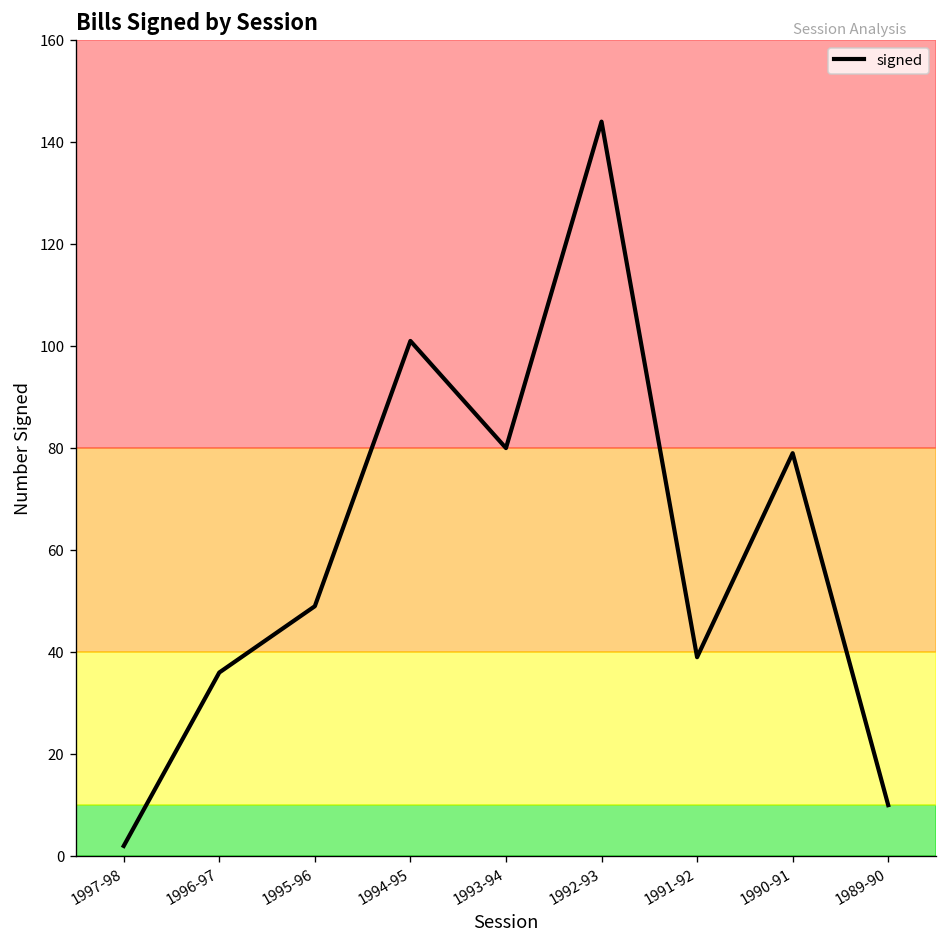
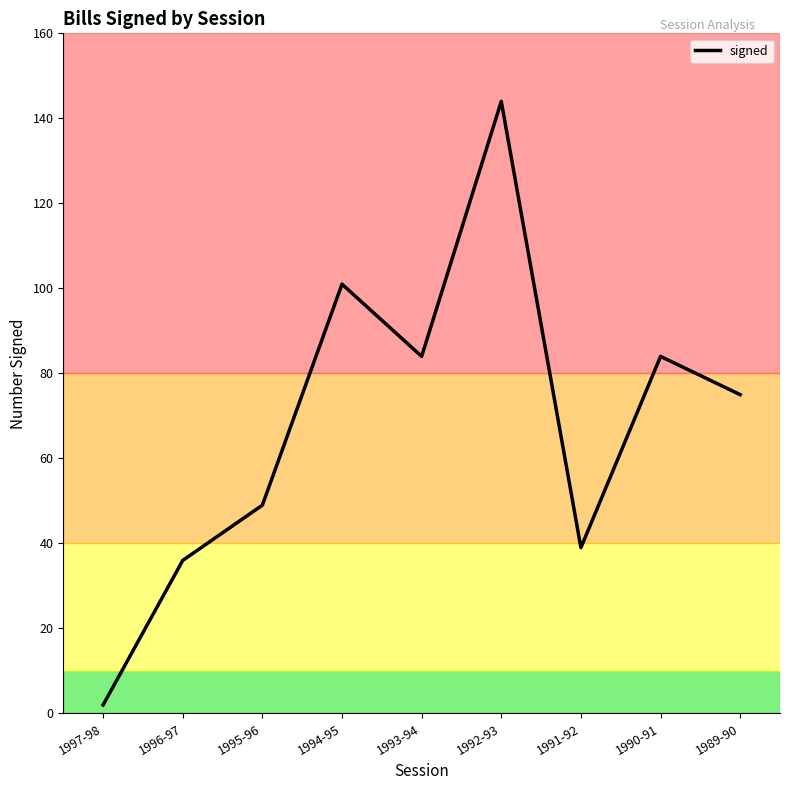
1993-94: 80 -> 84
1990-91: 79 -> 84
1989-90: 10 -> 75
